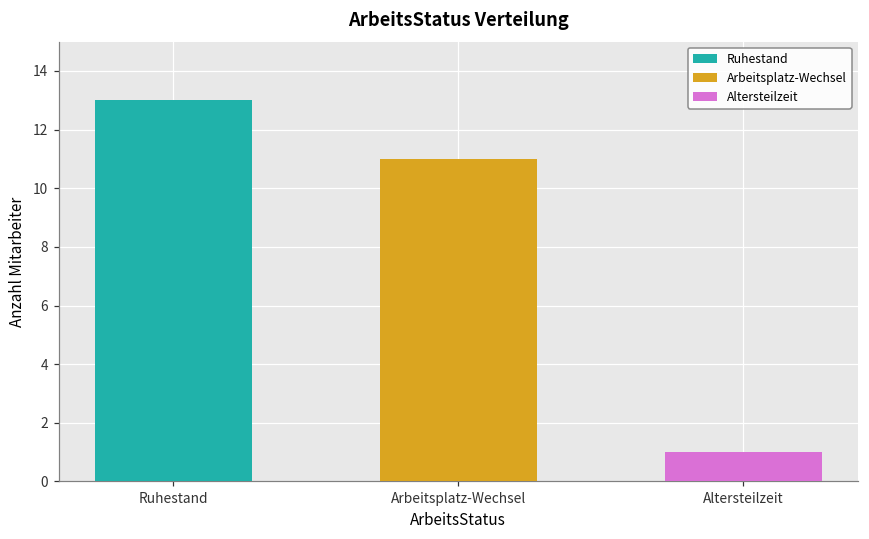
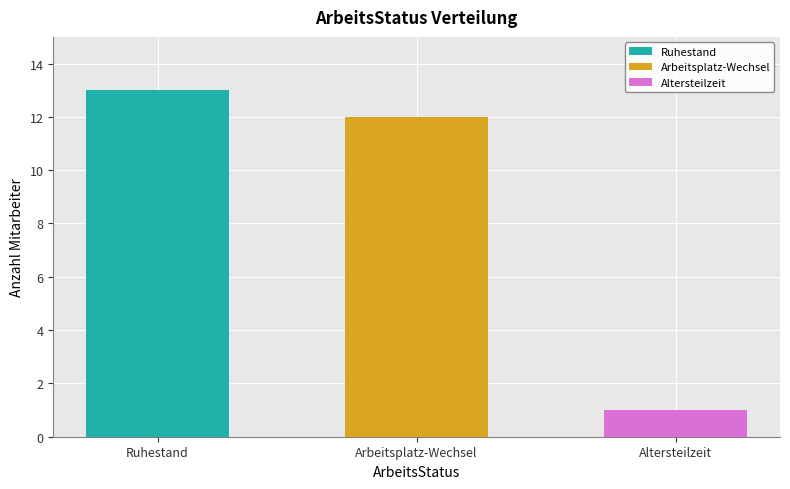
Arbeitsplatz-Wechsel, Arbeitsplatz-Wechsel: 11 -> 12
